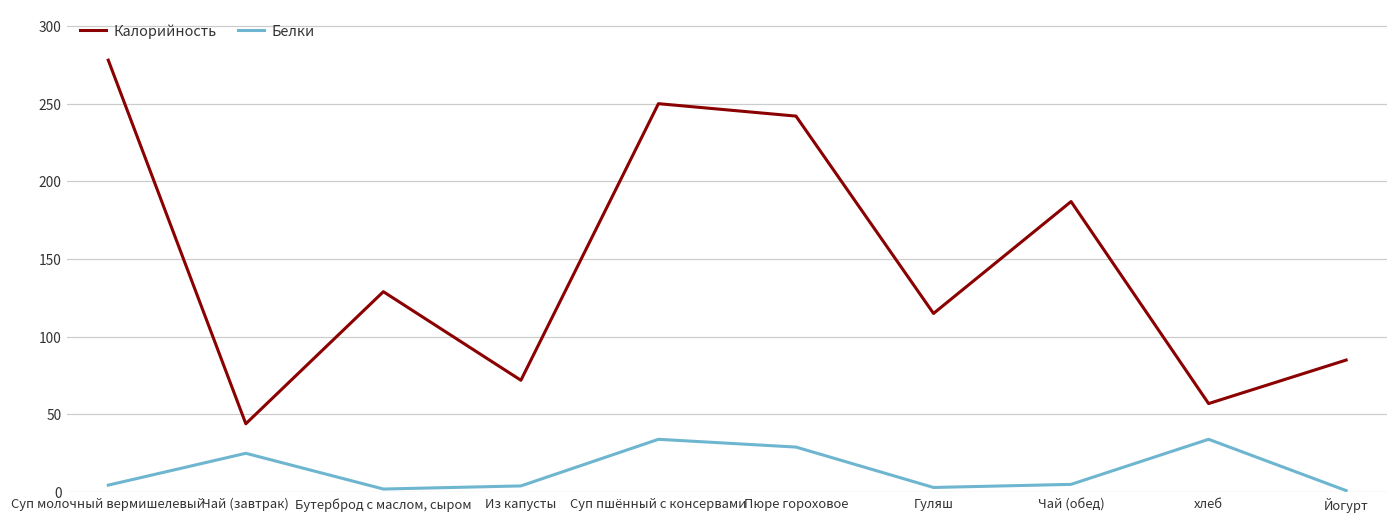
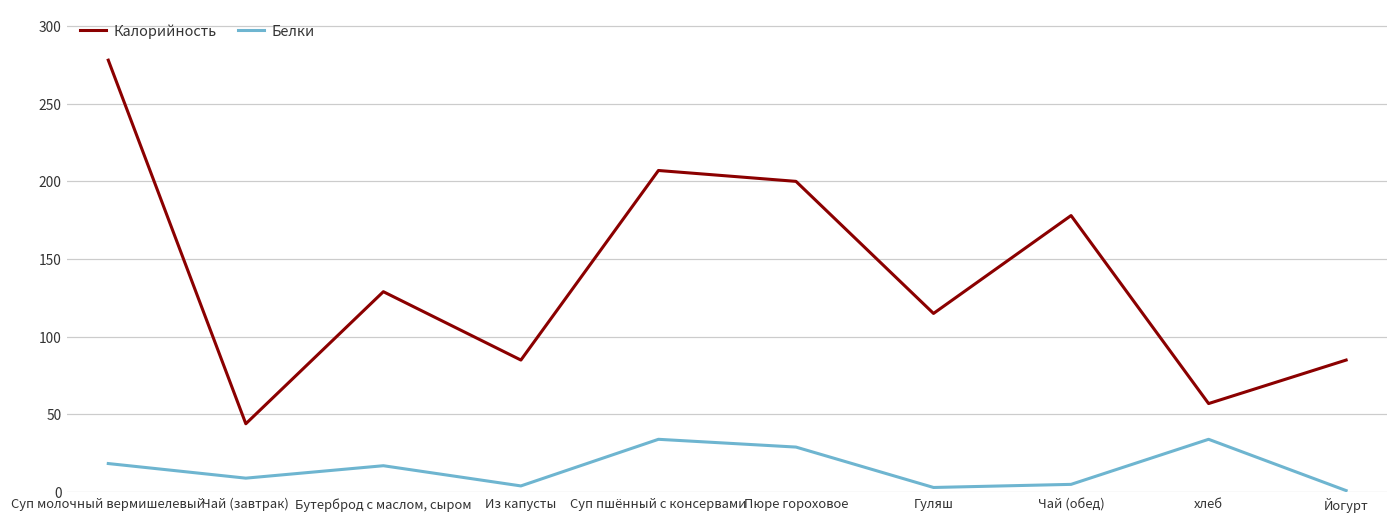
Белки, Суп молочный вермишелевый: 5 -> 18
Белки, Чай (завтрак): 25 -> 9
Белки, Бутерброд с маслом, сыром: 2 -> 17
Калорийность, Из капусты: 72 -> 85
Калорийность, Суп пшённый с консервами: 250 -> 207
Калорийность, Пюре гороховое: 242 -> 200
Калорийность, Чай (обед): 187 -> 178
